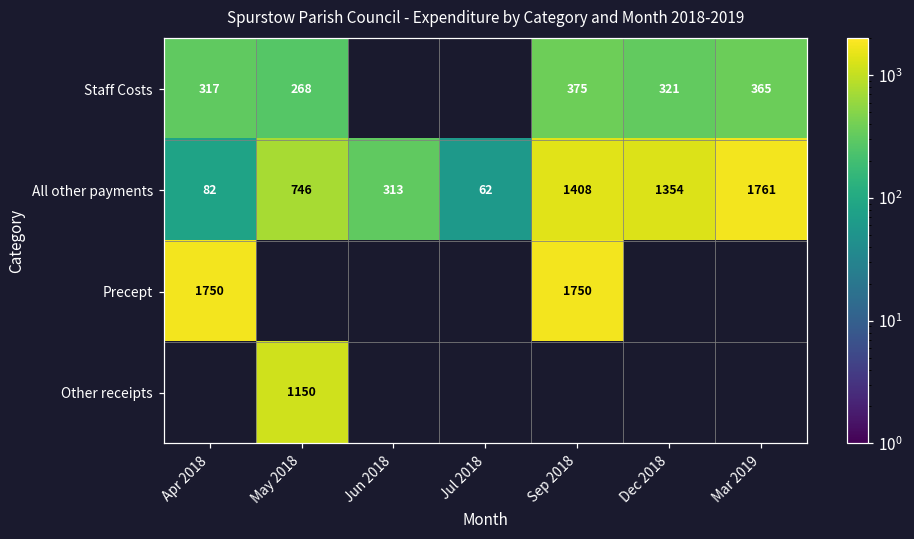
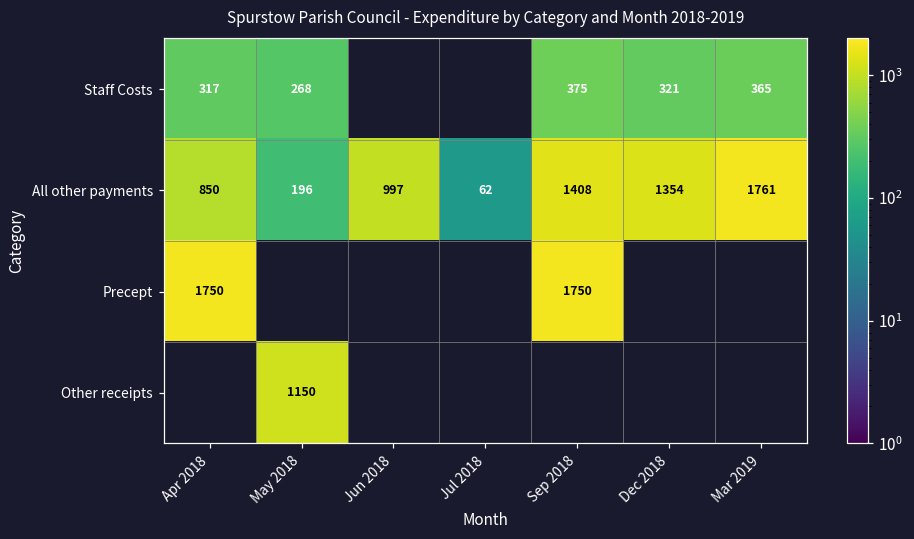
All other payments, Apr 2018: 82 -> 850
All other payments, May 2018: 746 -> 196
All other payments, Jun 2018: 313 -> 997
